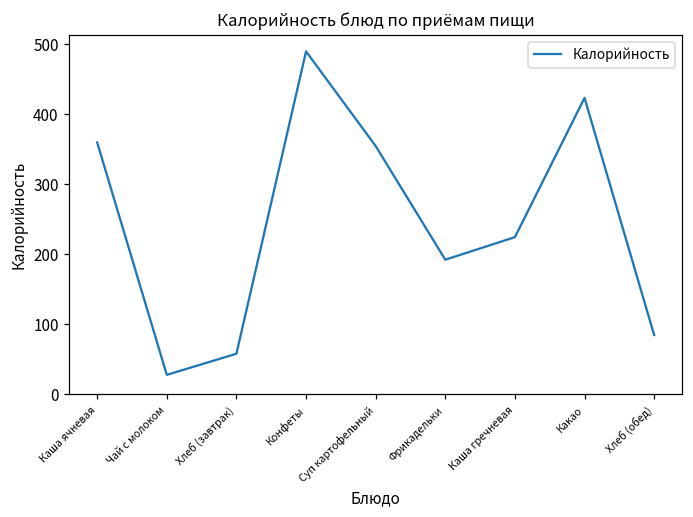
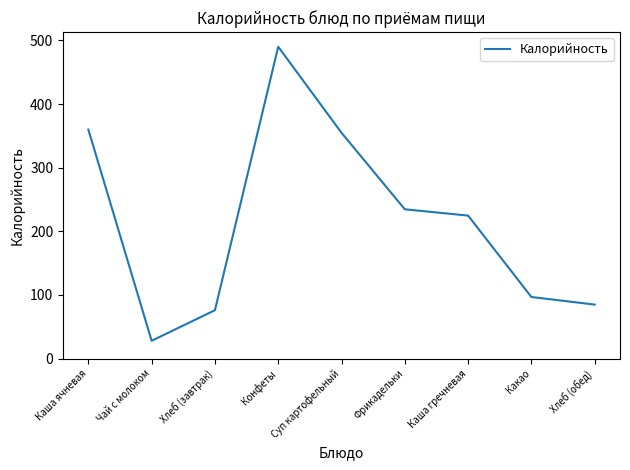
Хлеб (завтрак): 60 -> 80
Фрикадельки: 190 -> 230
Какао: 420 -> 100
